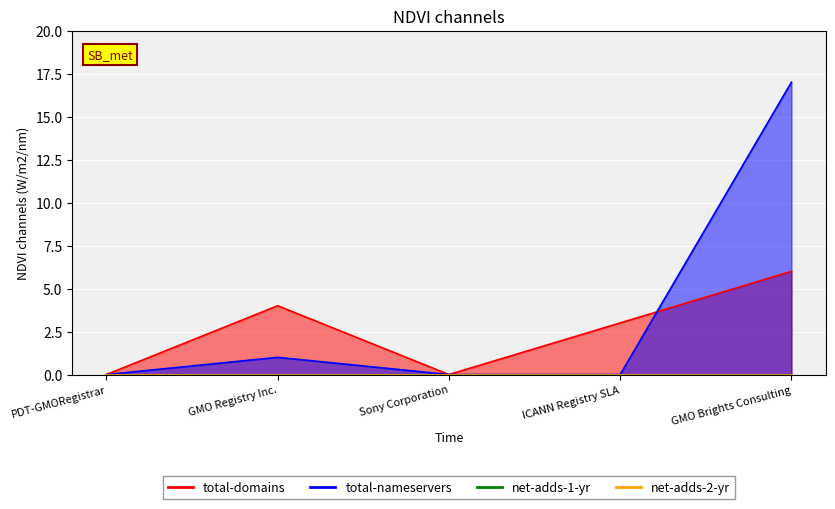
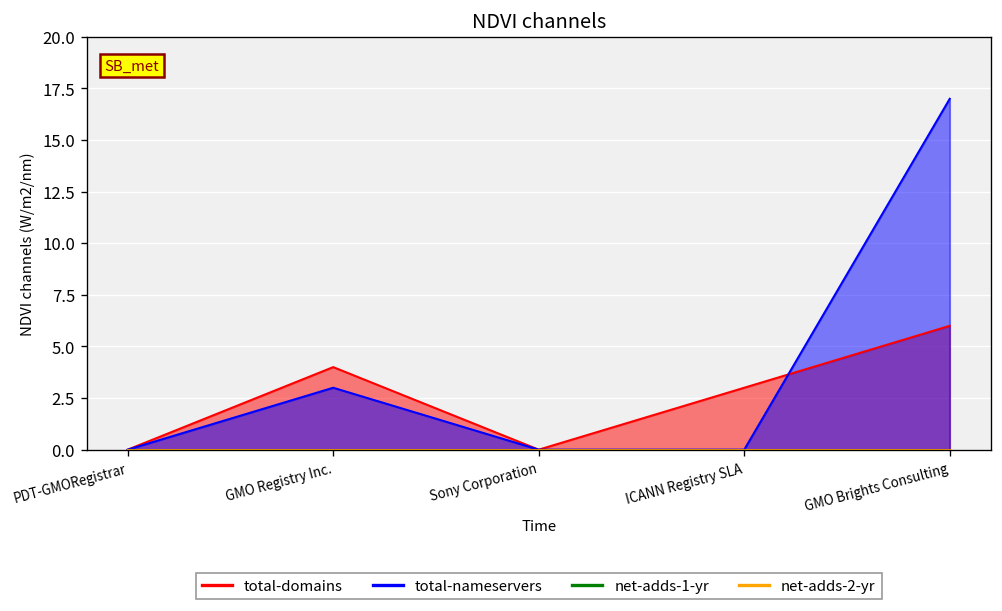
total-nameservers, GMO Registry Inc.: 1 -> 3
